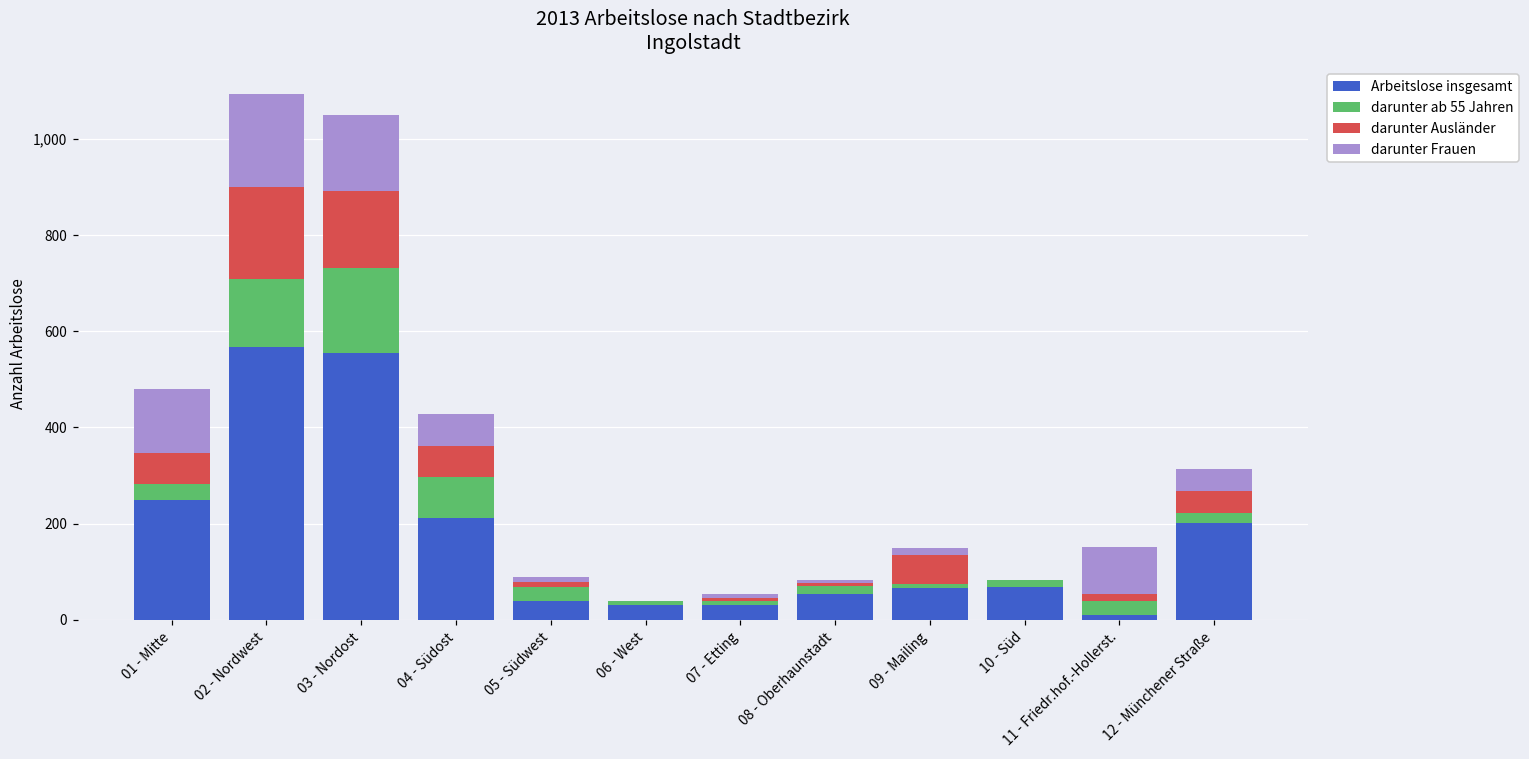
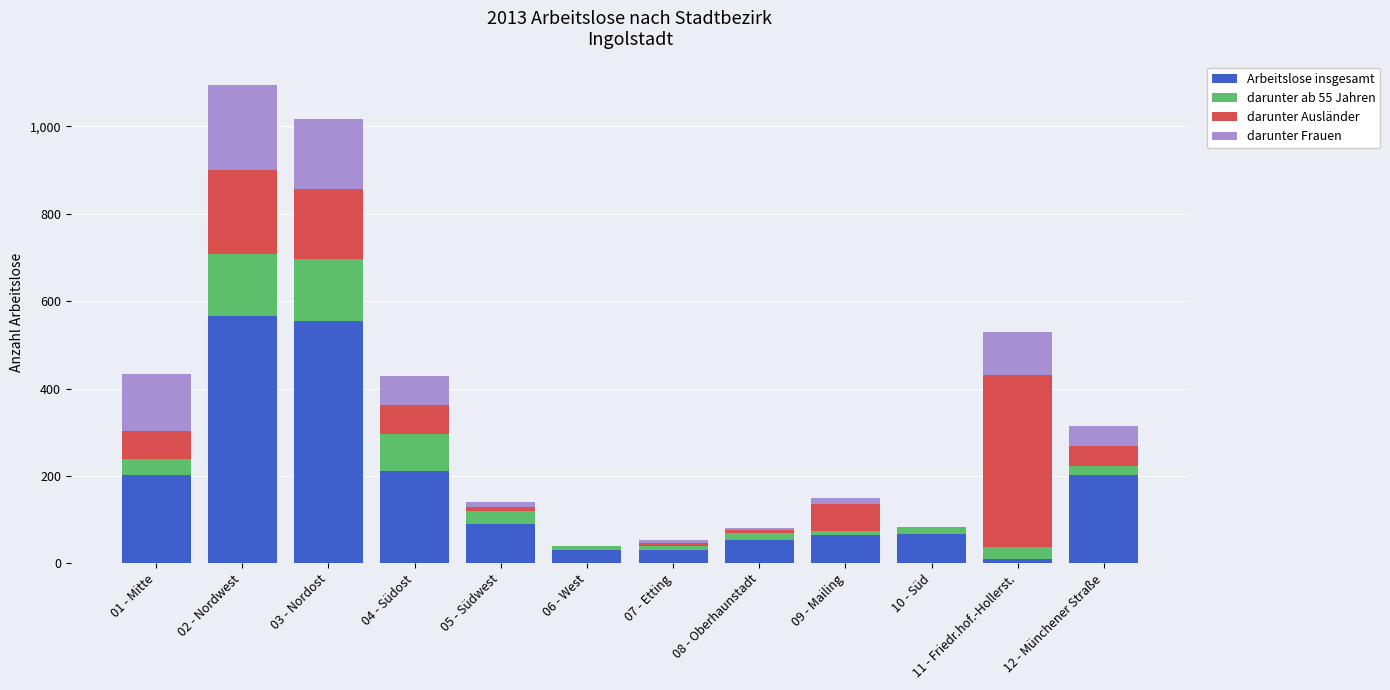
Arbeitslose insgesamt, 01 - Mitte: 250 -> 200
darunter ab 55 Jahren, 03 - Nordost: 180 -> 140
Arbeitslose insgesamt, 05 - Südwest: 40 -> 90
darunter Ausländer, 11 - Friedr.hof.-Hollerst.: 20 -> 390
